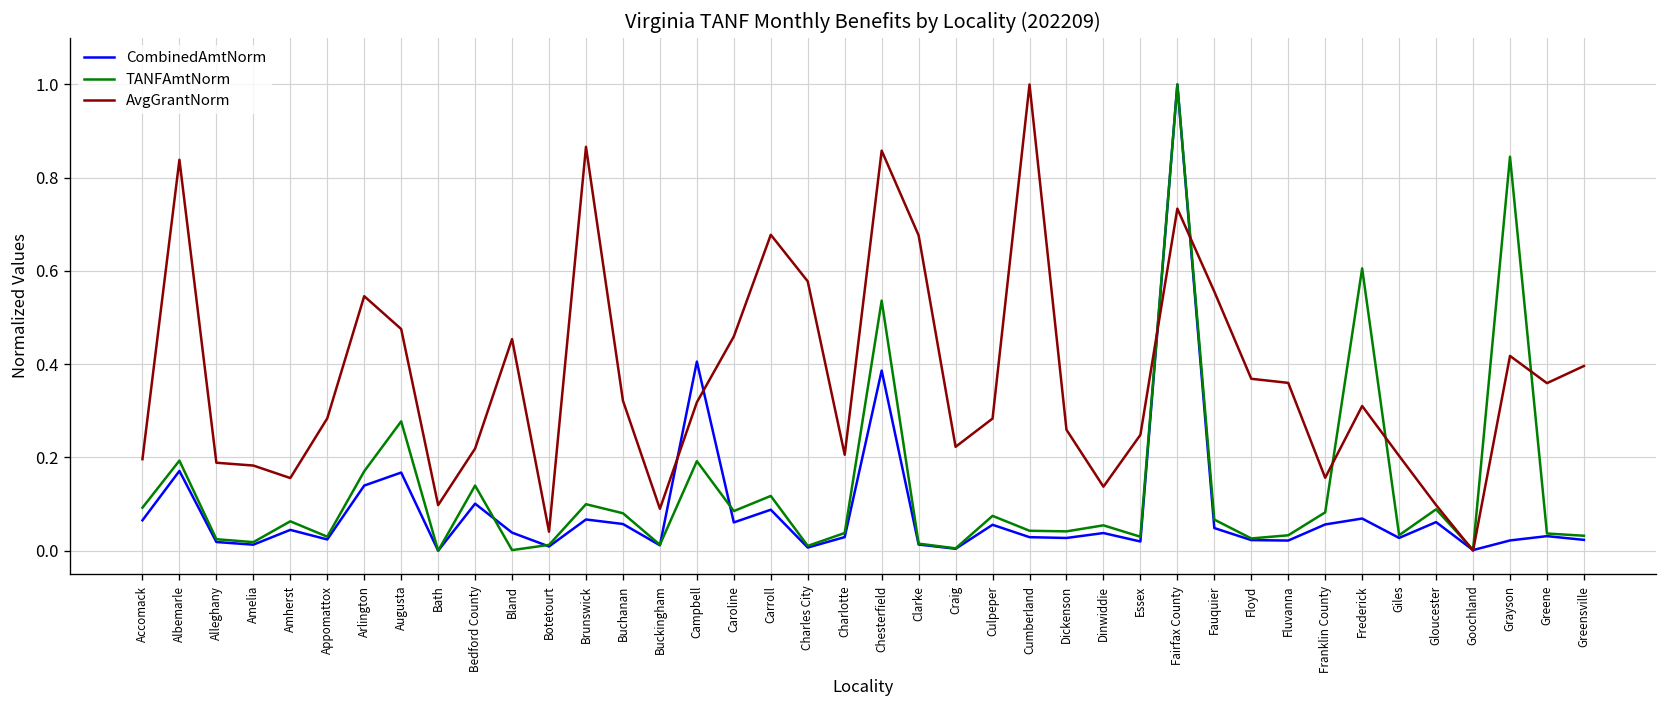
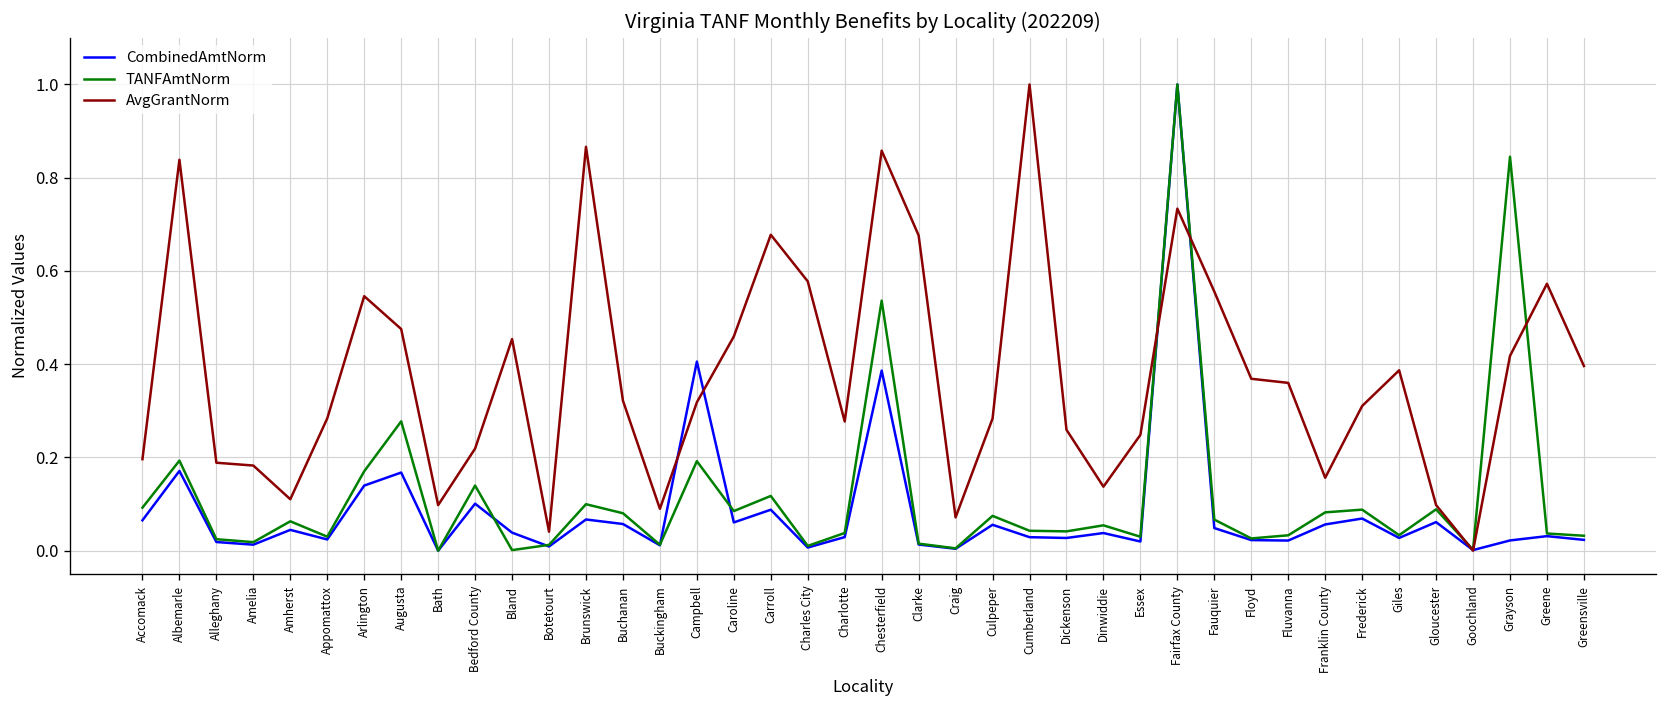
AvgGrantNorm, Amherst: 0.16 -> 0.11
AvgGrantNorm, Charlotte: 0.21 -> 0.28
AvgGrantNorm, Craig: 0.22 -> 0.07
TANFAmtNorm, Frederick: 0.61 -> 0.09
AvgGrantNorm, Giles: 0.20 -> 0.39
AvgGrantNorm, Greene: 0.36 -> 0.57
